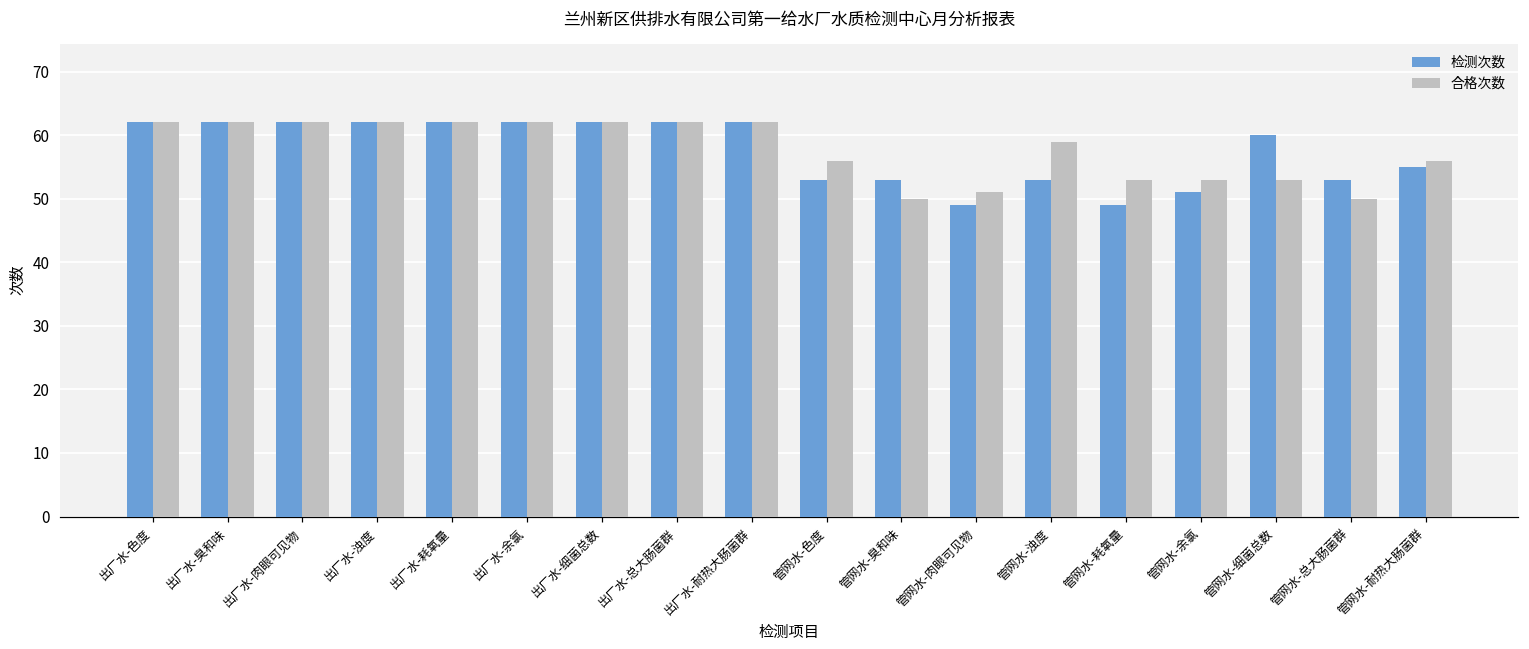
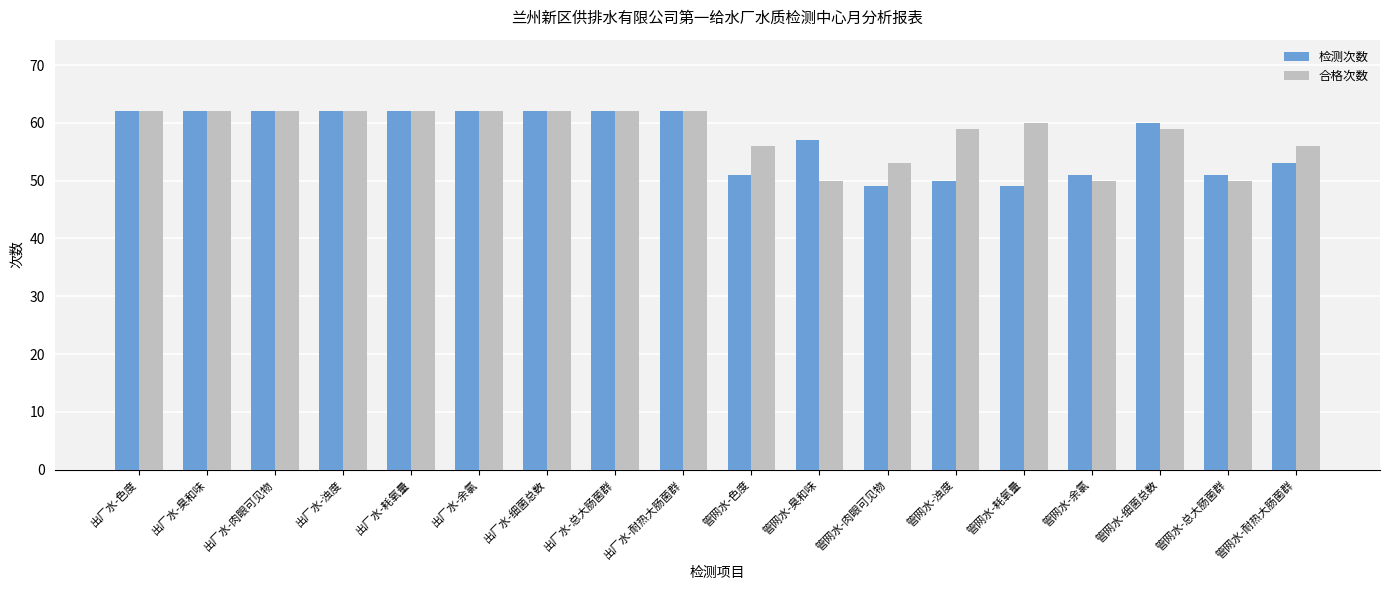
检测次数, 管网水-色度: 53 -> 51
检测次数, 管网水-臭和味: 53 -> 57
合格次数, 管网水-肉眼可见物: 51 -> 53
检测次数, 管网水-浊度: 53 -> 50
合格次数, 管网水-耗氧量: 53 -> 60
合格次数, 管网水-余氯: 53 -> 50
合格次数, 管网水-细菌总数: 53 -> 59
检测次数, 管网水-总大肠菌群: 53 -> 51
检测次数, 管网水-耐热大肠菌群: 55 -> 53
